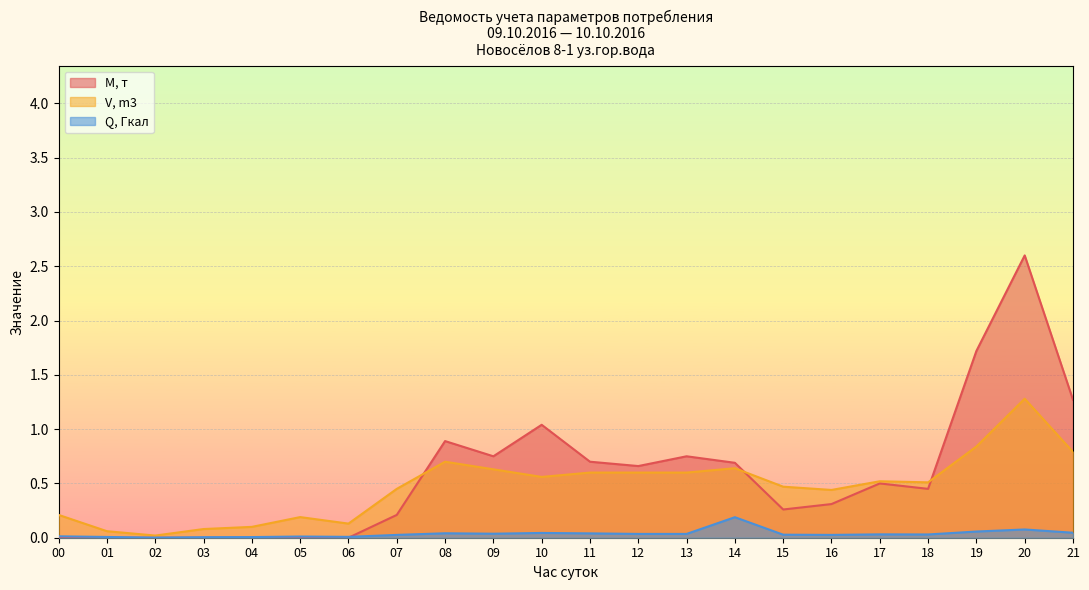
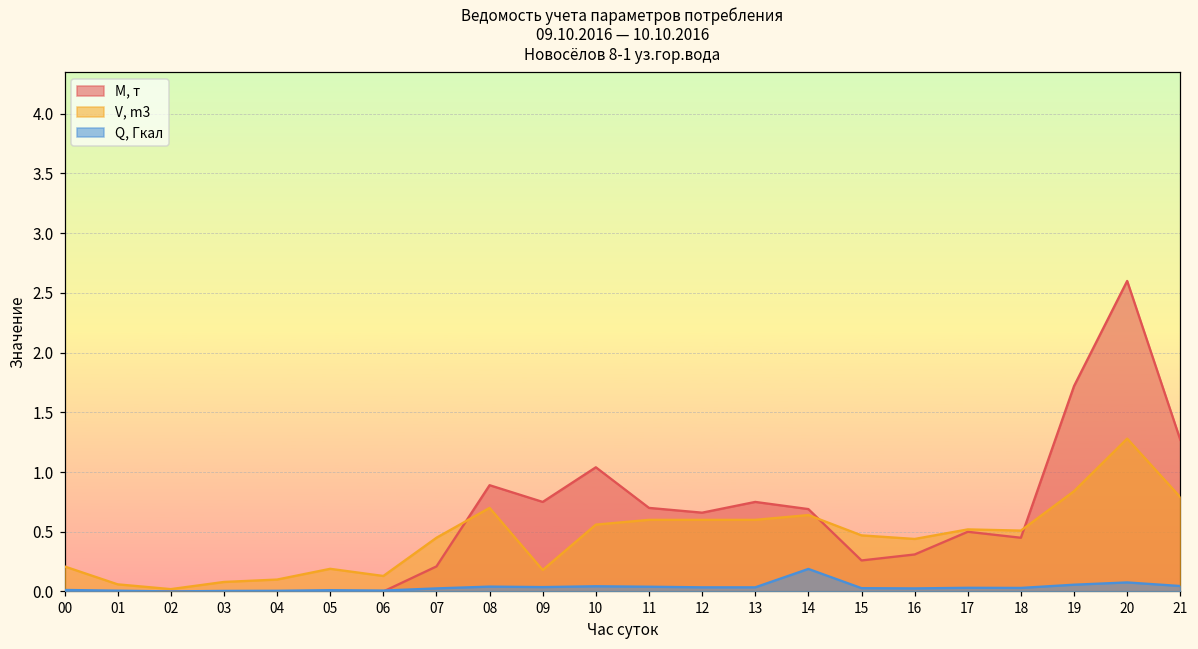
V, m3, 09: 0.63 -> 0.18
